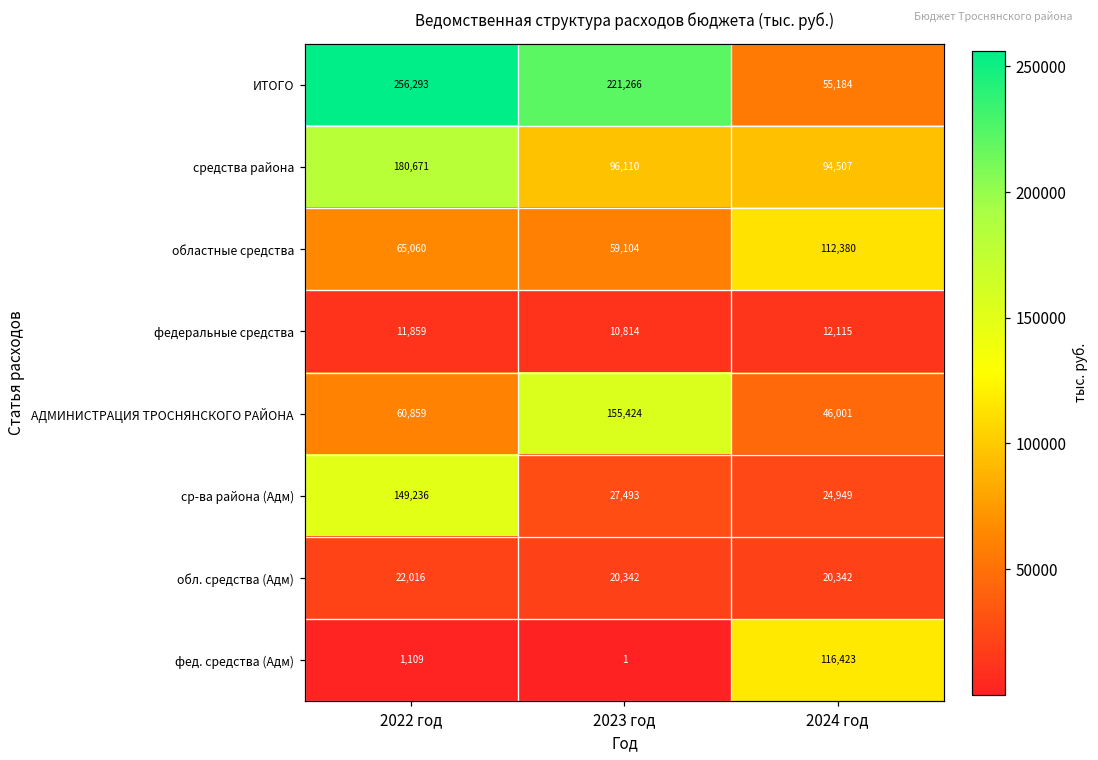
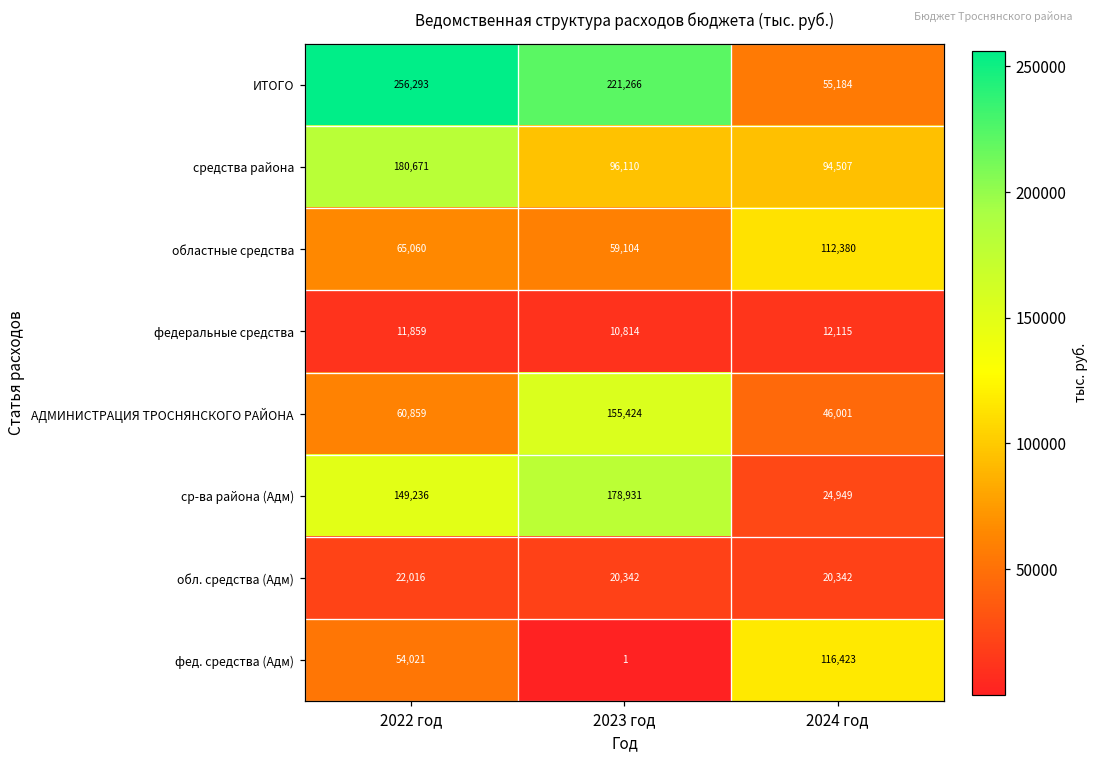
ср-ва района (Адм), 2023 год: 27,493 -> 178,931
фед. средства (Адм), 2022 год: 1,109 -> 54,021
